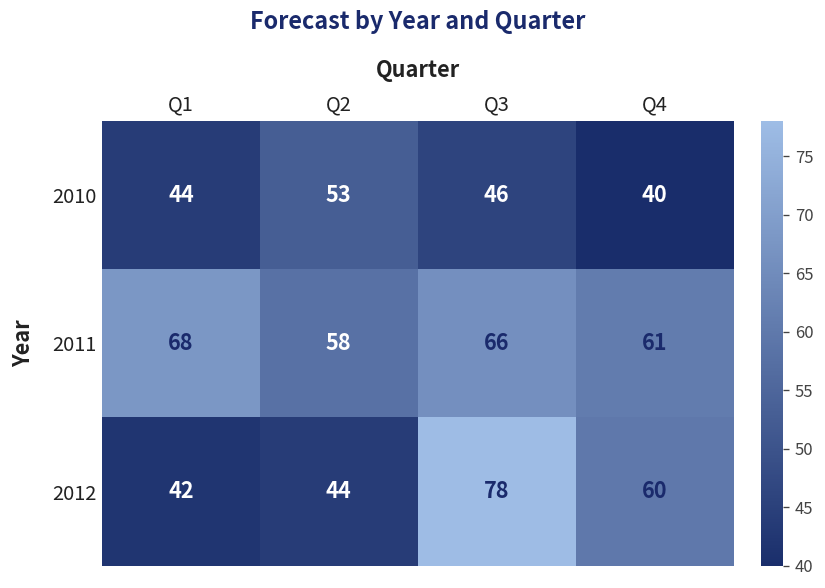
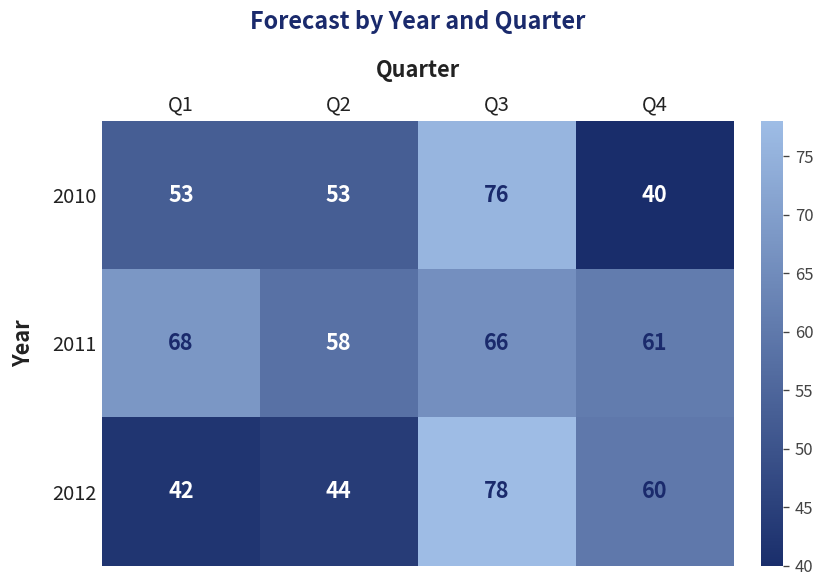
2010, Q1: 44 -> 53
2010, Q3: 46 -> 76
